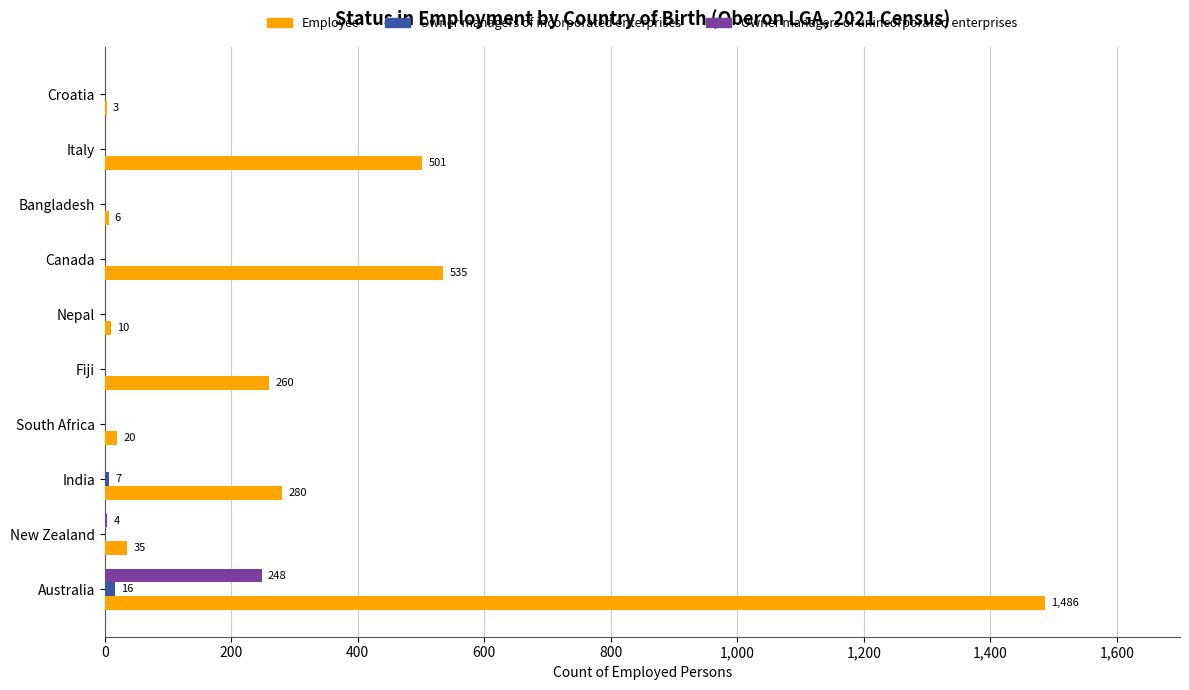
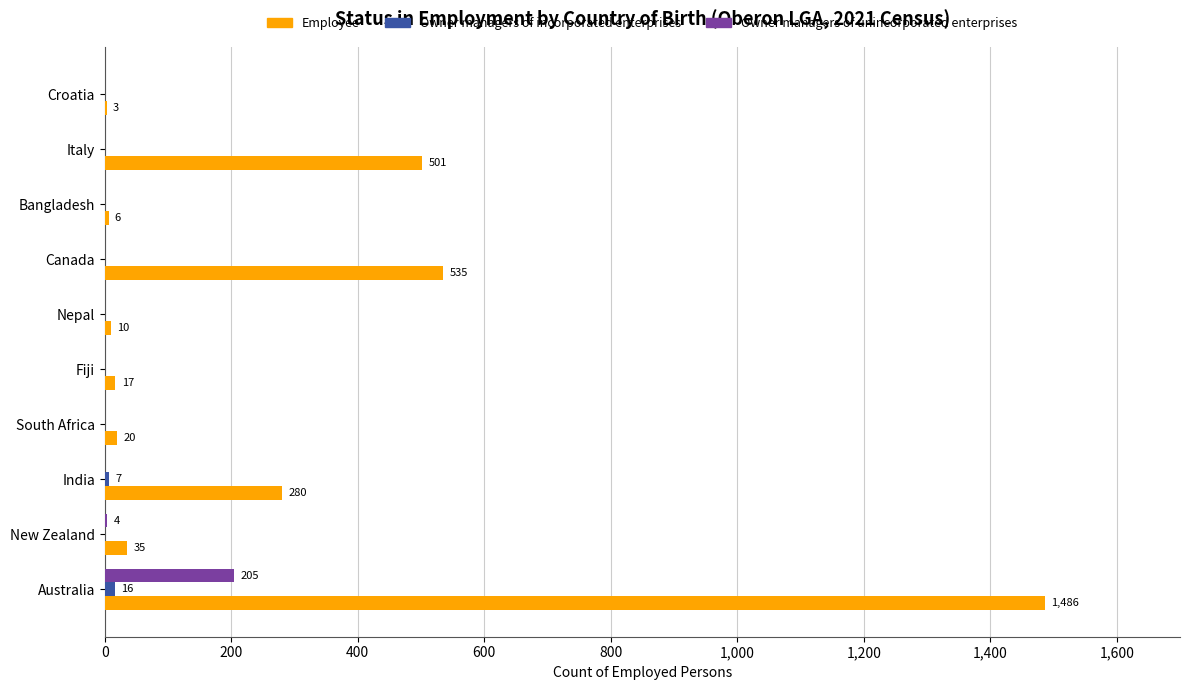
Employee, Fiji: 260 -> 17
Owner managers of unincorporated enterprises, Australia: 248 -> 205
